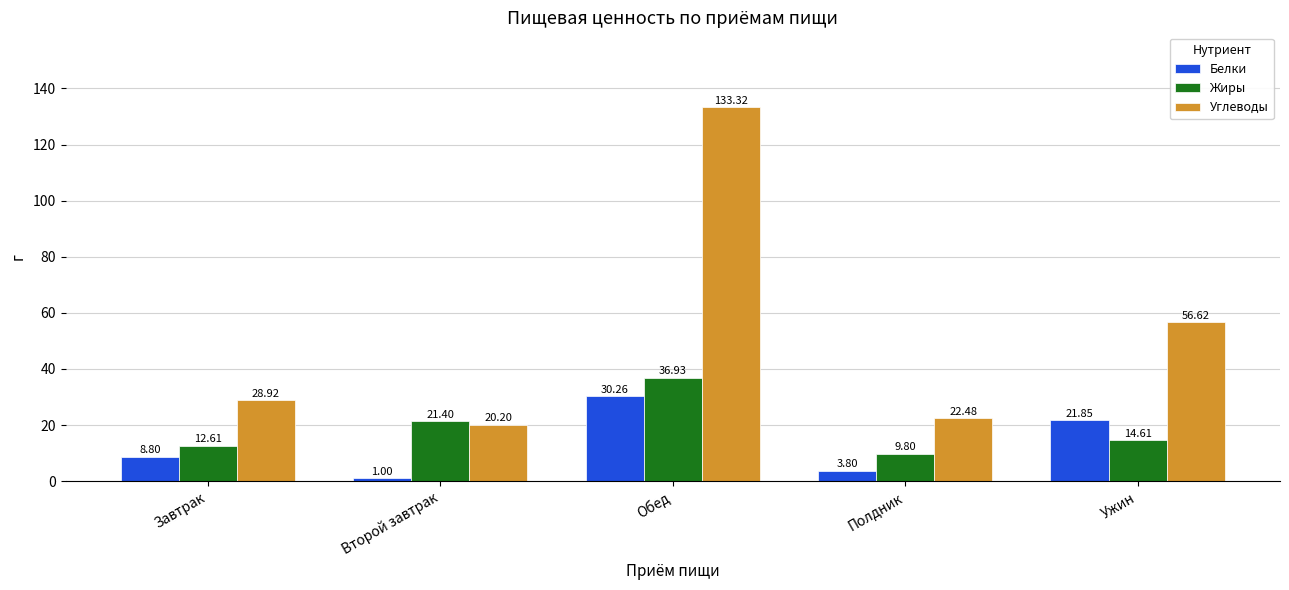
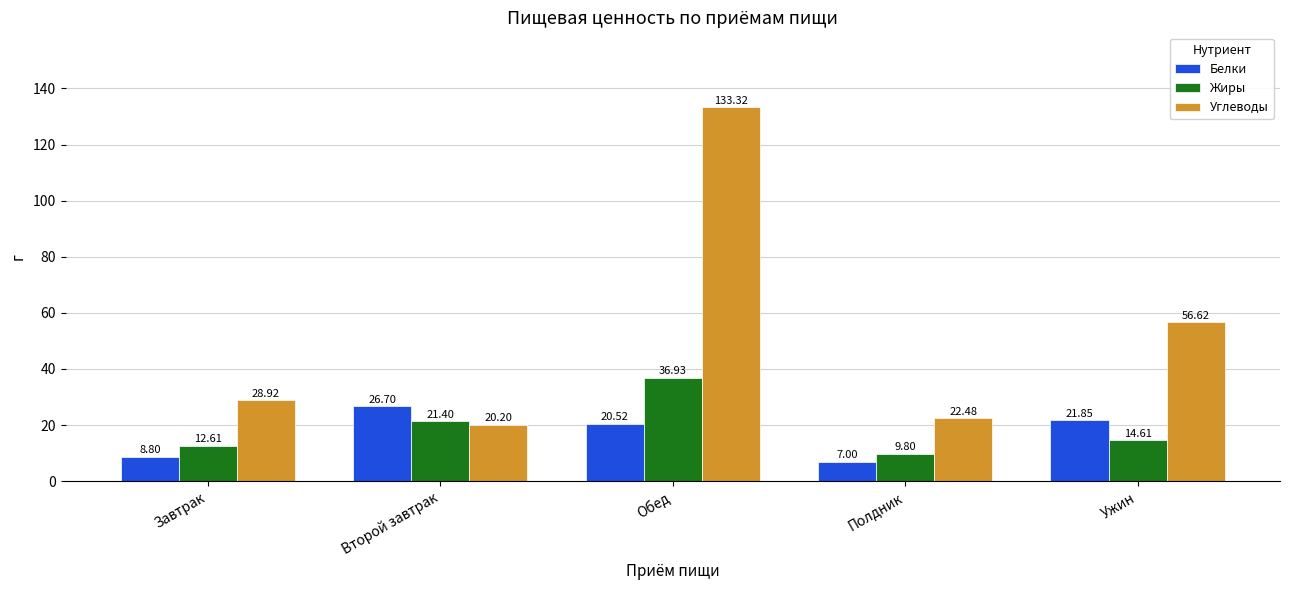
Белки, Второй завтрак: 1.00 -> 26.70
Белки, Обед: 30.26 -> 20.52
Белки, Полдник: 3.80 -> 7.00
